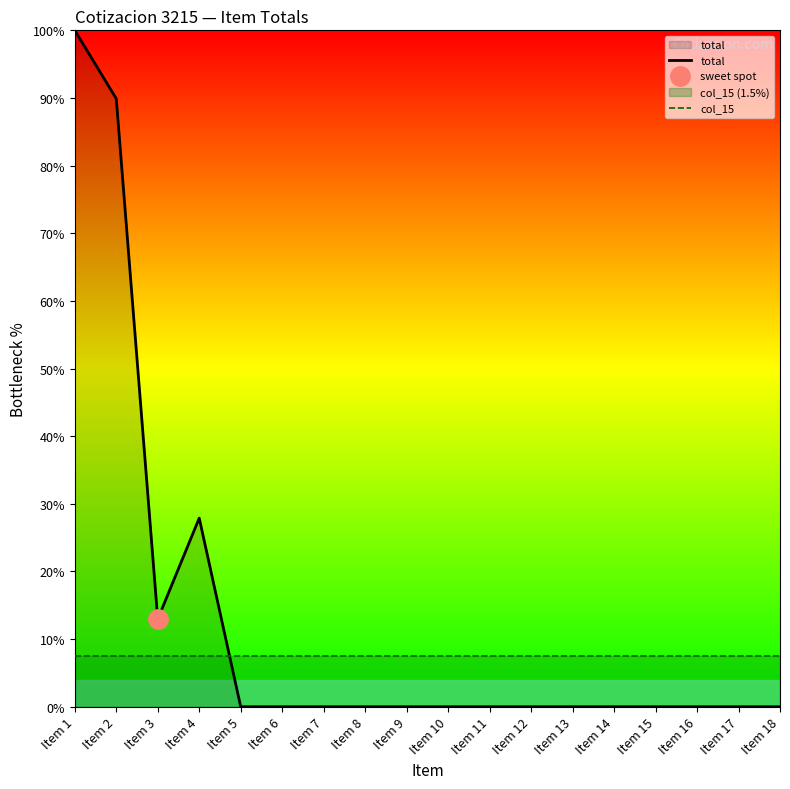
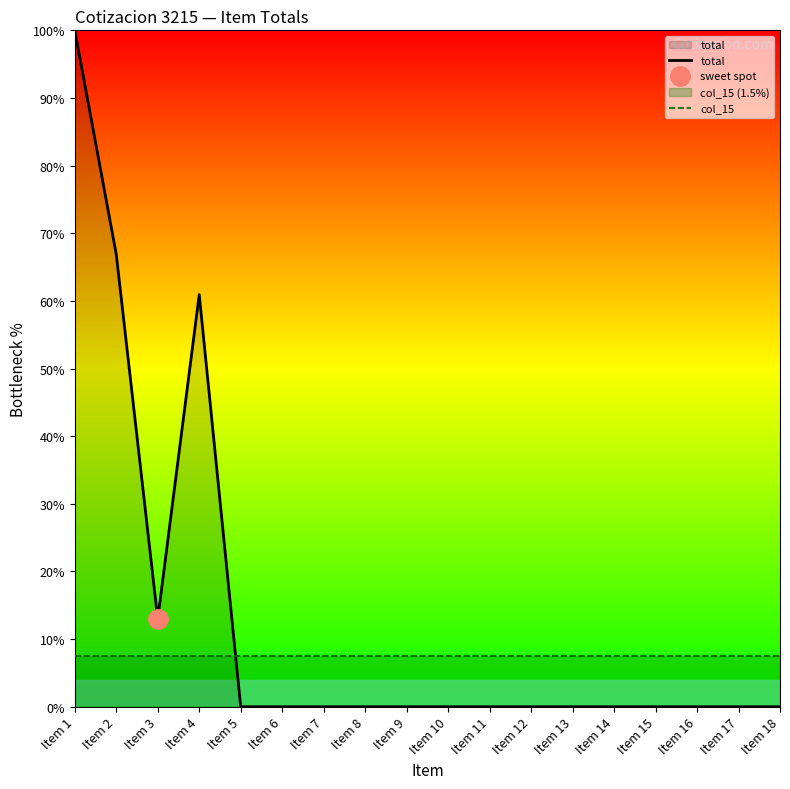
total, Item 2: 90% -> 67%
total, Item 4: 28% -> 61%
